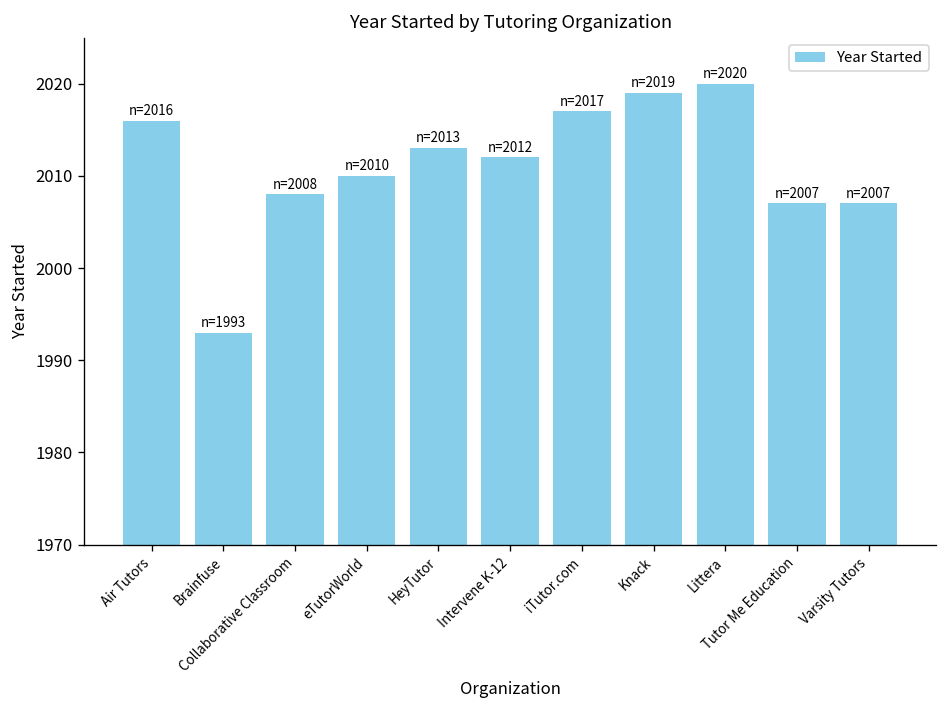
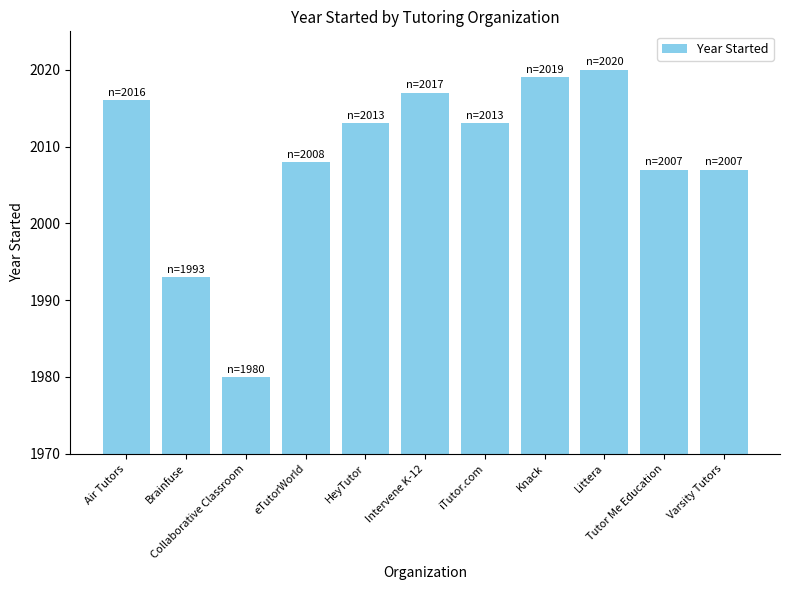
Collaborative Classroom: 2008 -> 1980
eTutorWorld: 2010 -> 2008
Intervene K-12: 2012 -> 2017
iTutor.com: 2017 -> 2013
